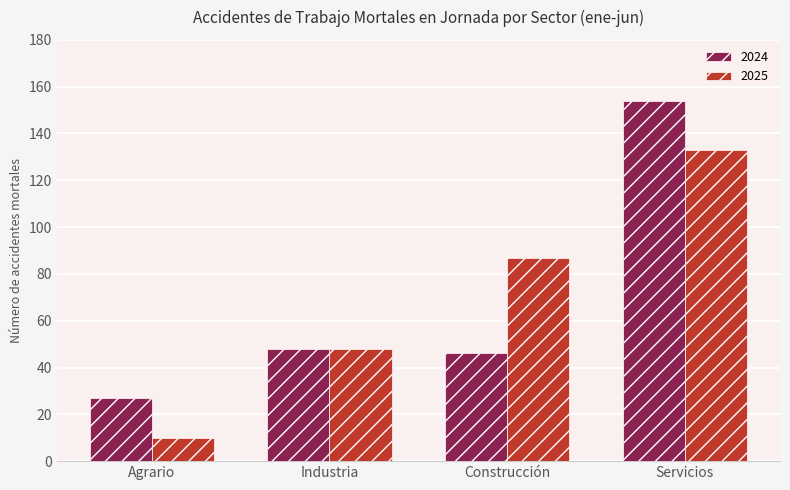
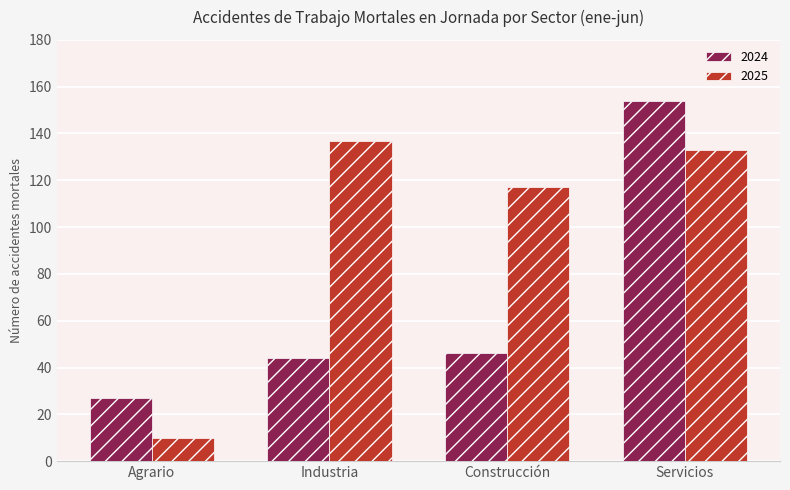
2024, Industria: 48 -> 44
2025, Industria: 48 -> 137
2025, Construcción: 87 -> 117
